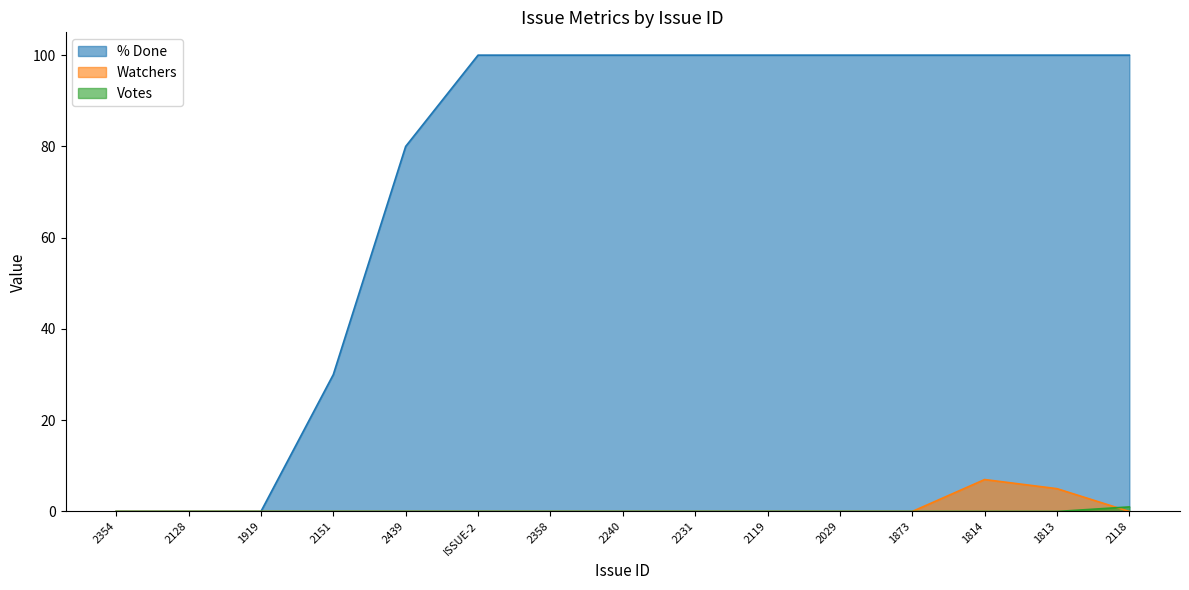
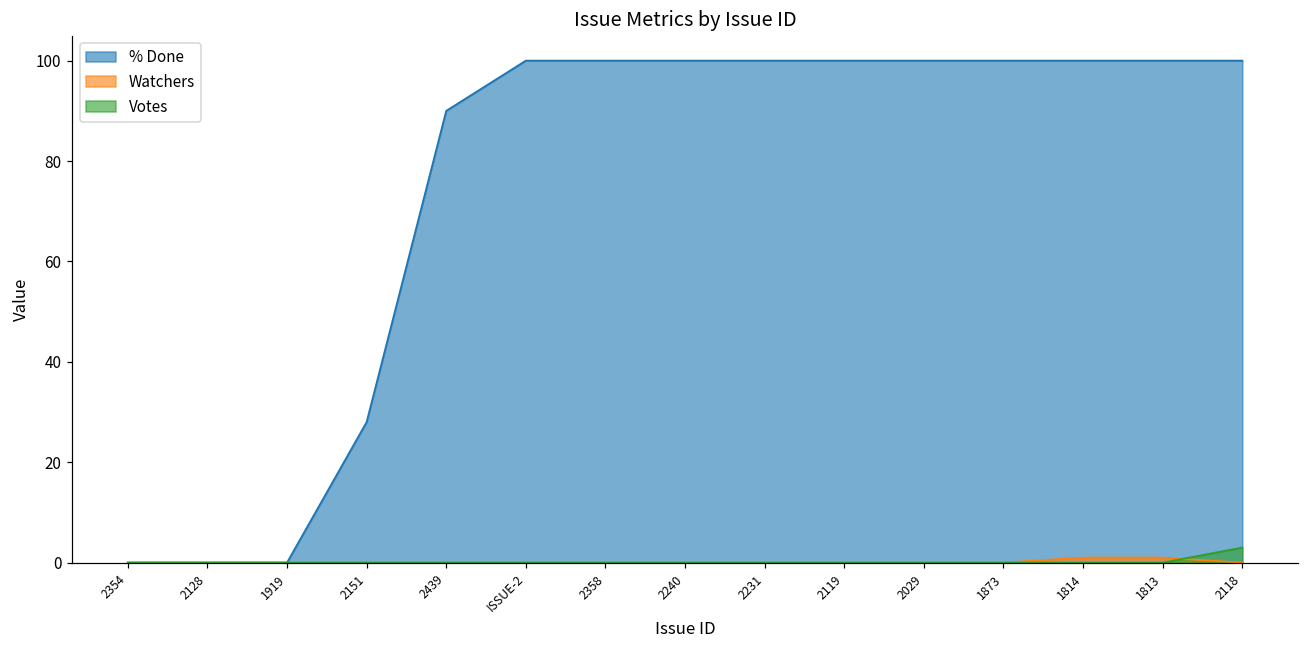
% Done, 2151: 30 -> 28
% Done, 2439: 80 -> 90
Watchers, 1814: 7 -> 1
Watchers, 1813: 5 -> 1
Votes, 2118: 1 -> 3
